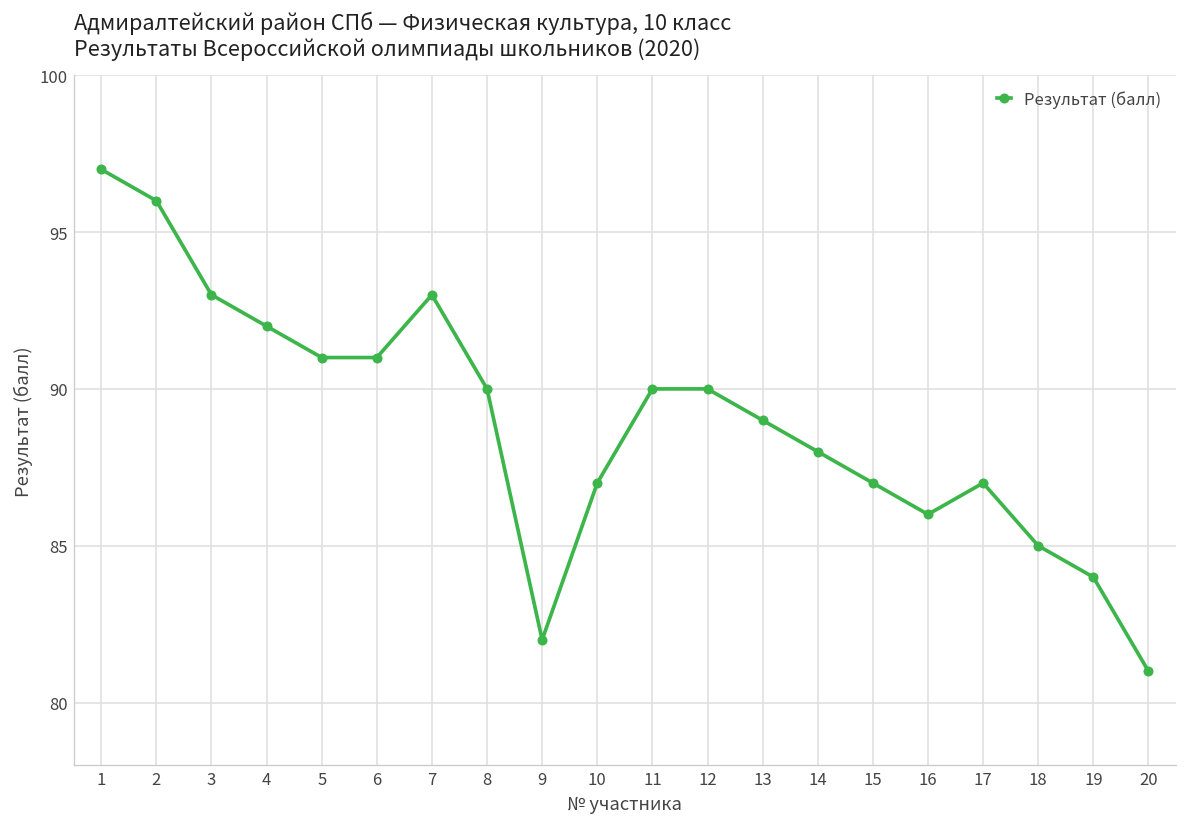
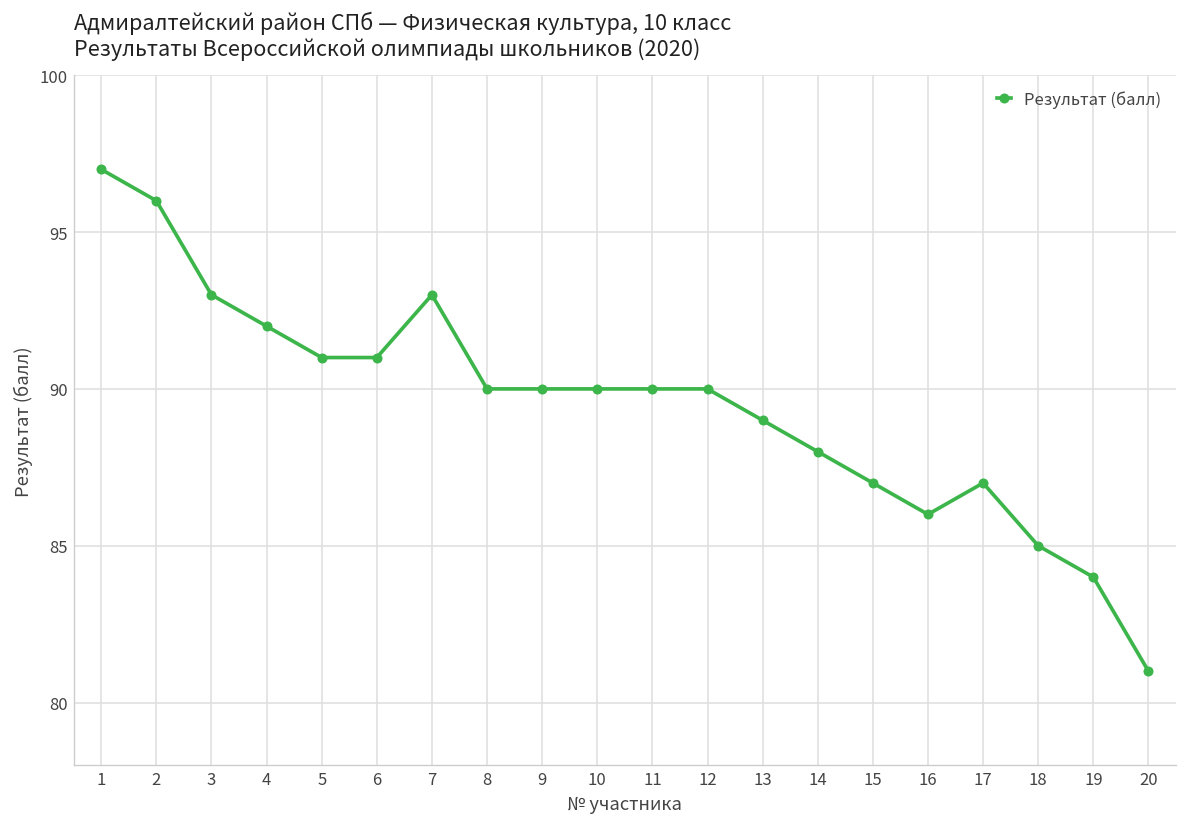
9: 82 -> 90
10: 87 -> 90
